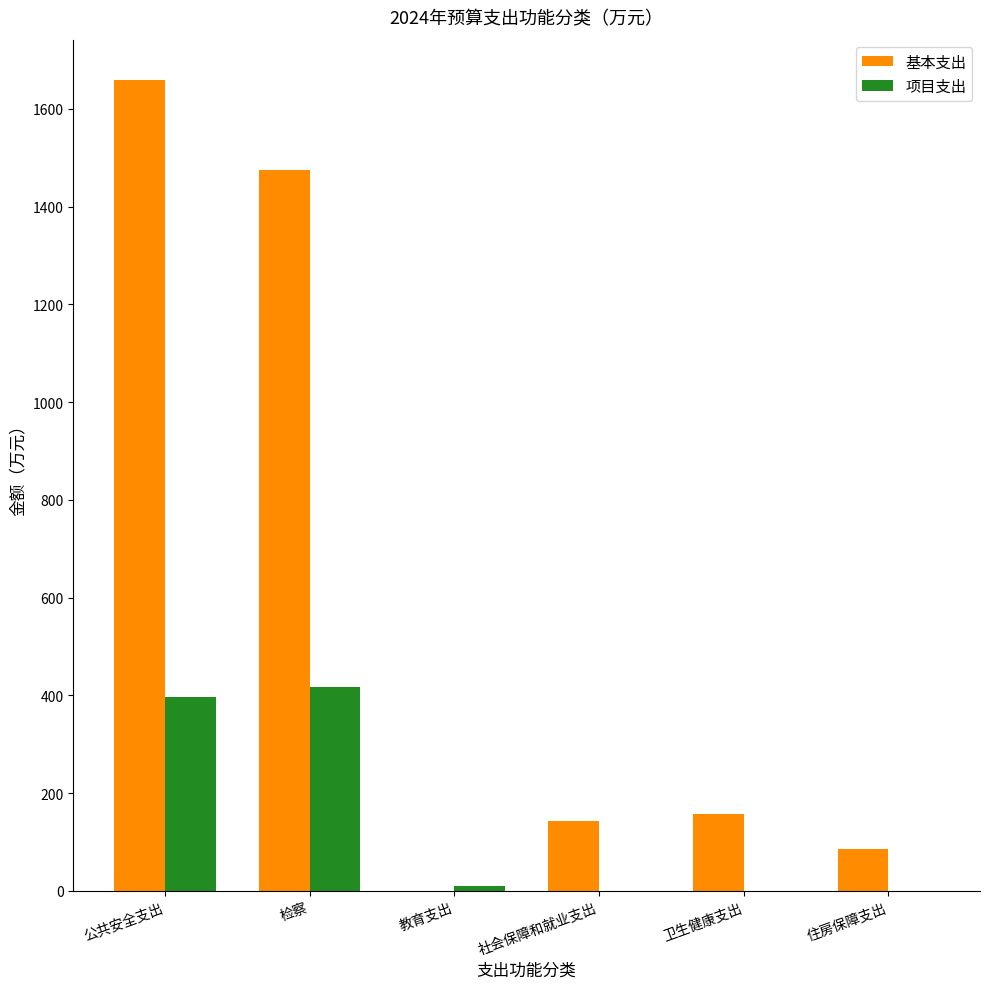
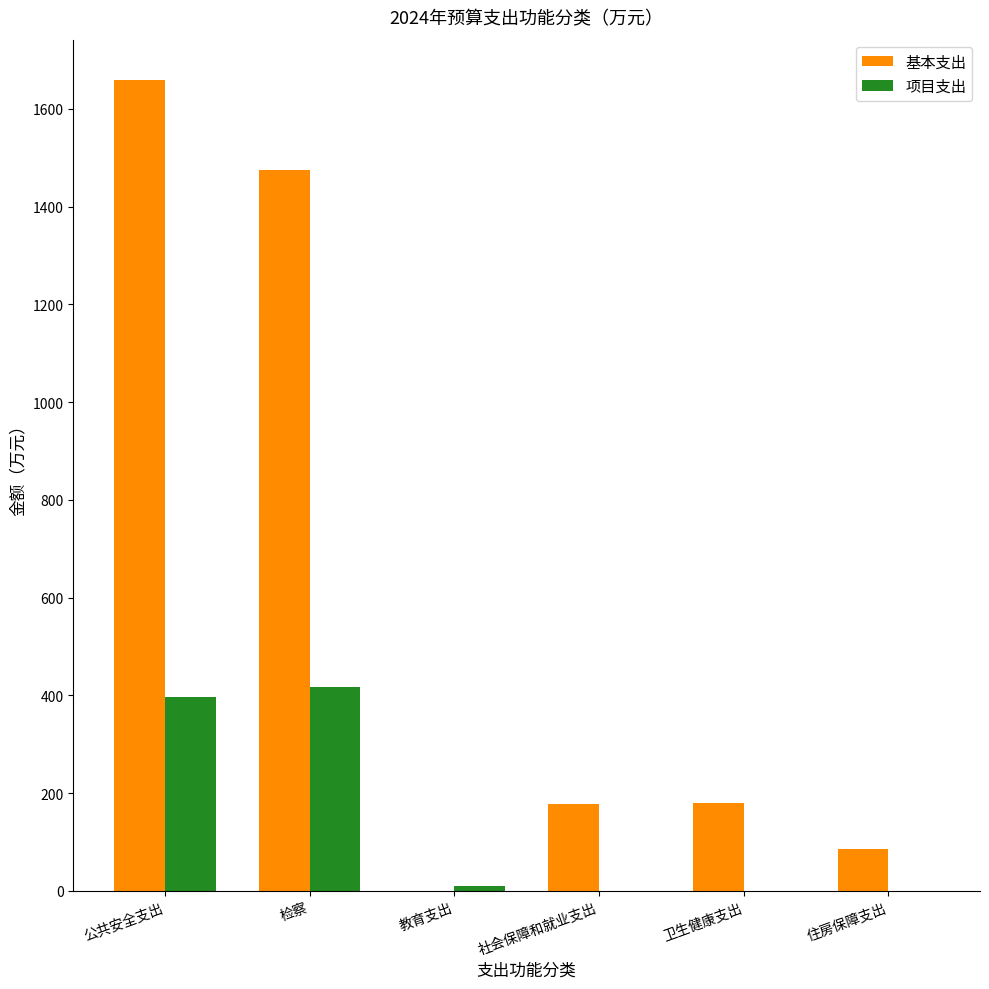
基本支出, 社会保障和就业支出: 140 -> 180
基本支出, 卫生健康支出: 160 -> 180
